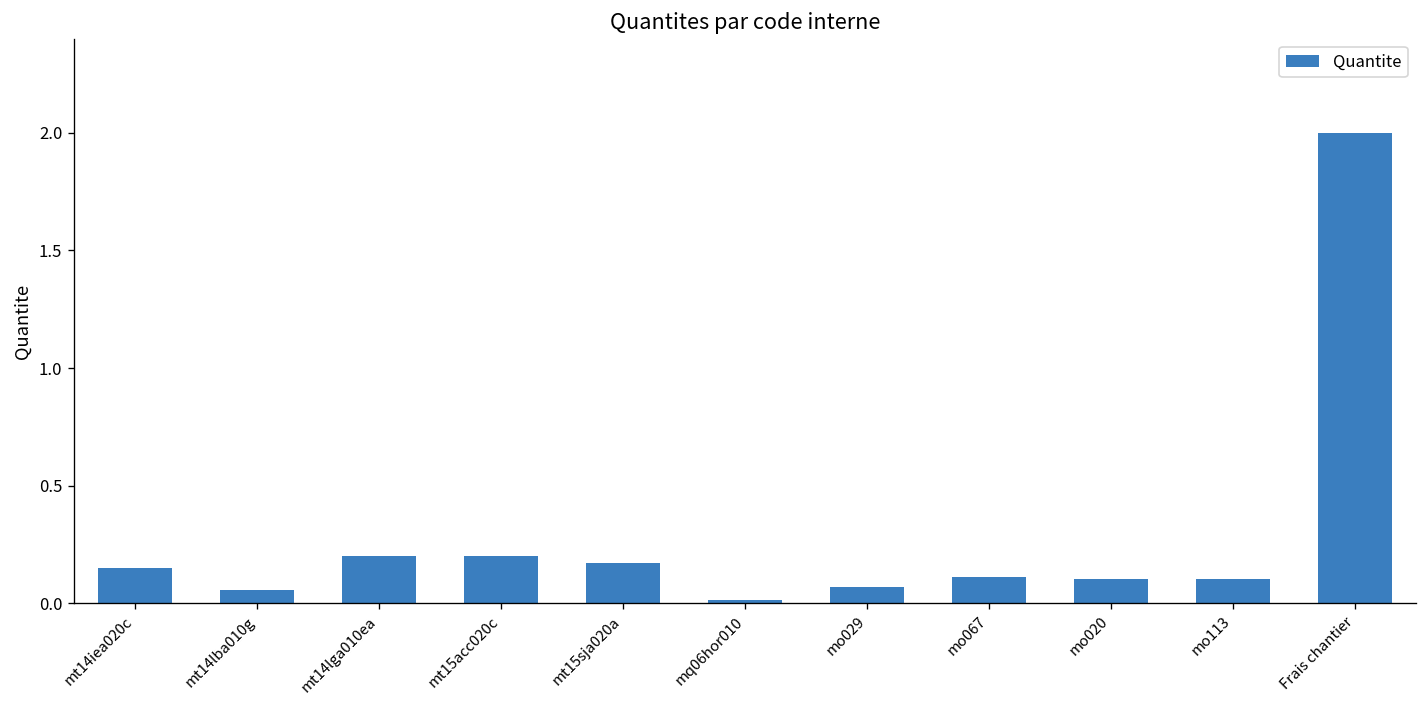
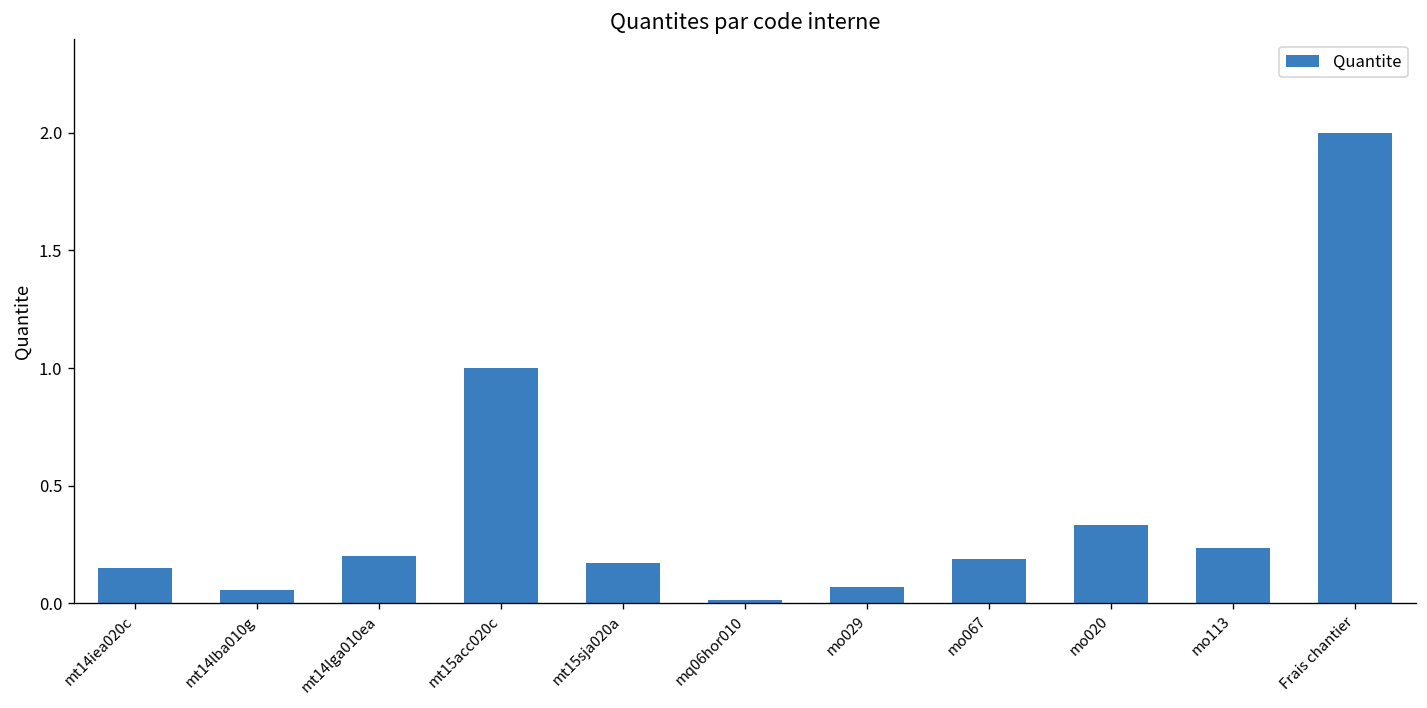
mt15acc020c: 0.2 -> 1.0
mo067: 0.11 -> 0.19
mo020: 0.11 -> 0.33
mo113: 0.11 -> 0.24
